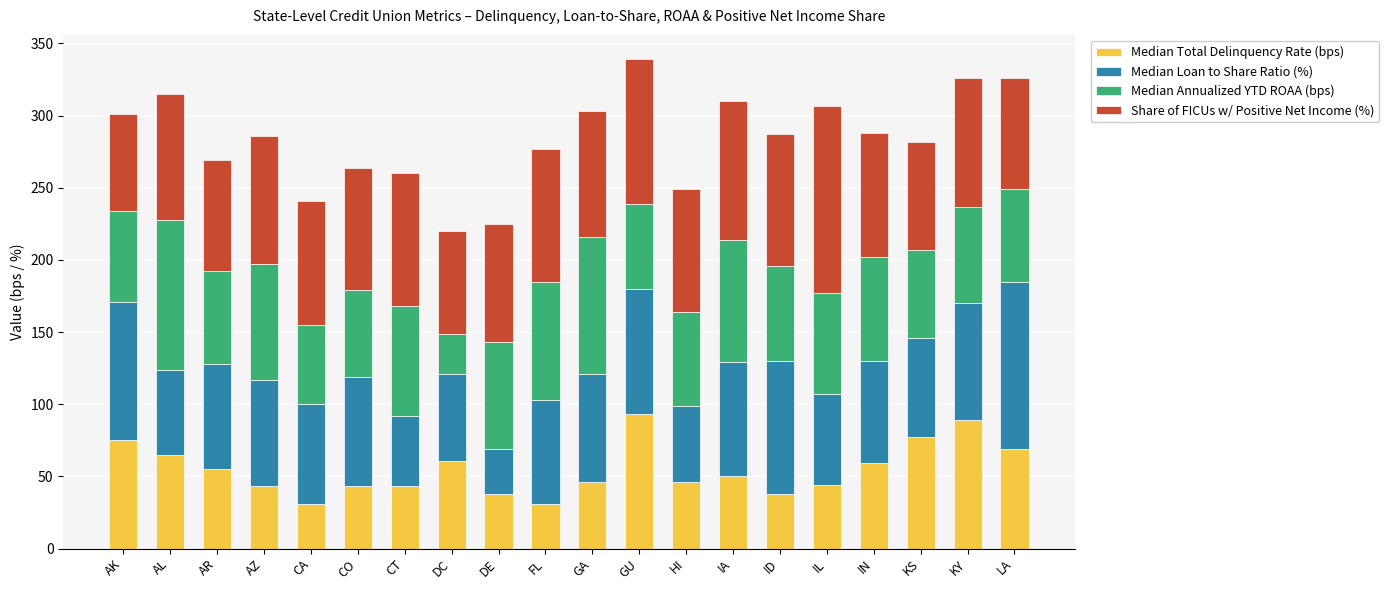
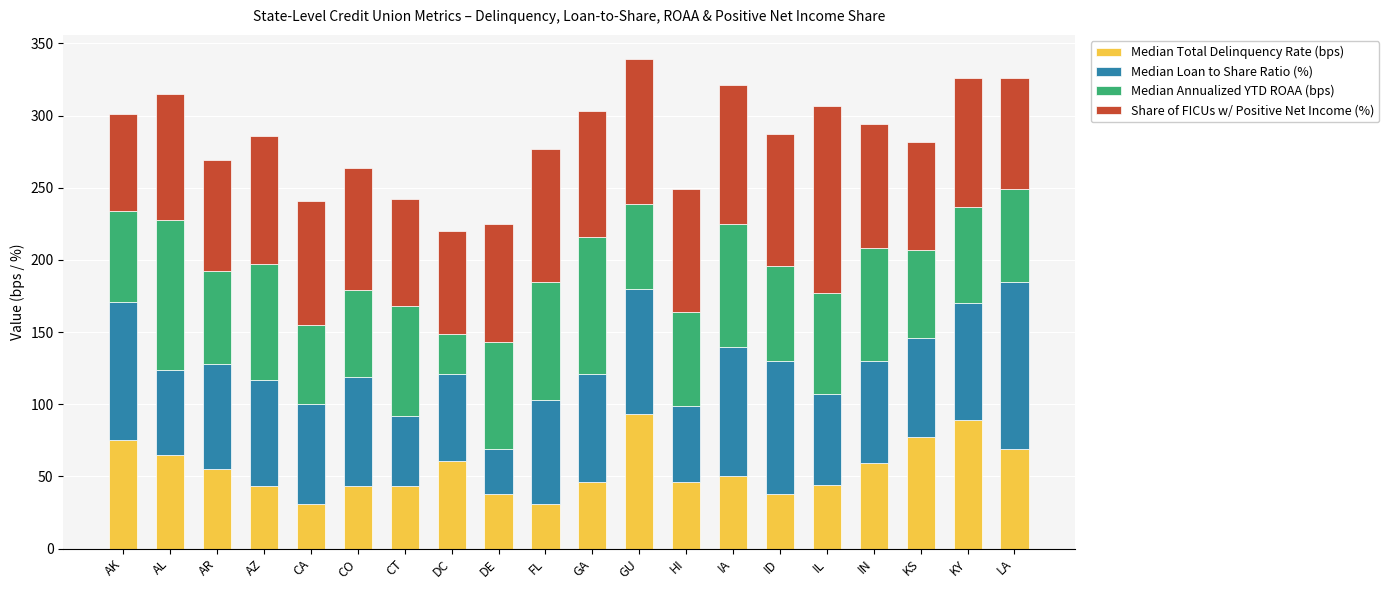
Share of FICUs w/ Positive Net Income (%), CT: 92 -> 74
Median Loan to Share Ratio (%), IA: 79 -> 90
Median Annualized YTD ROAA (bps), IN: 72 -> 78
